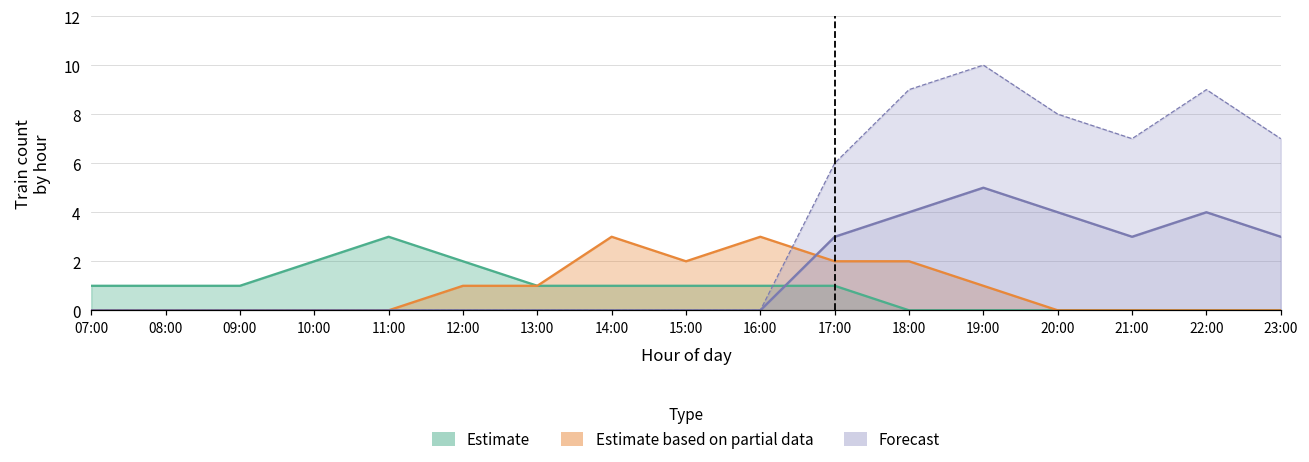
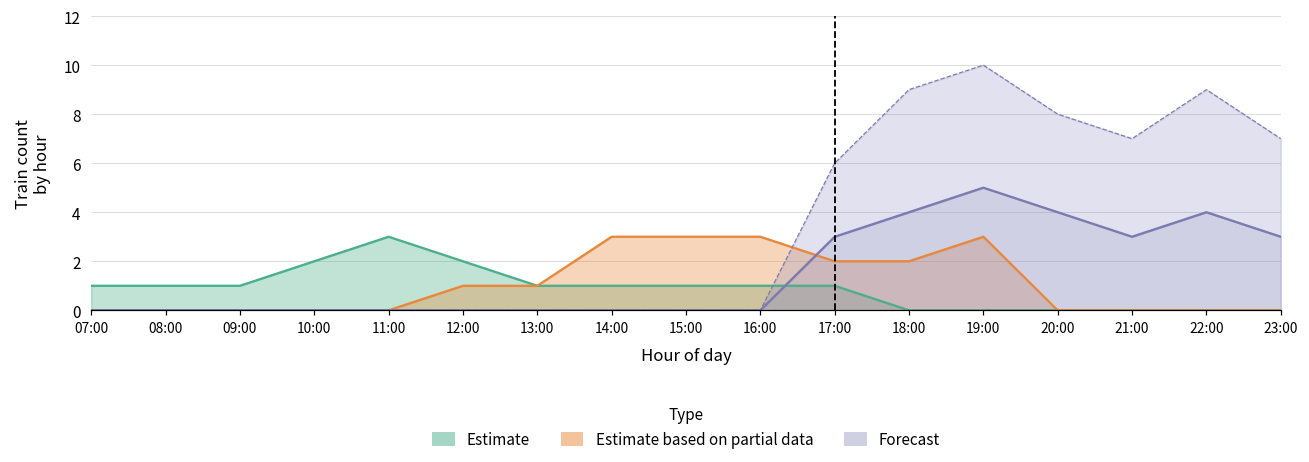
Estimate based on partial data, 15:00: 2 -> 3
Estimate based on partial data, 19:00: 1 -> 3
